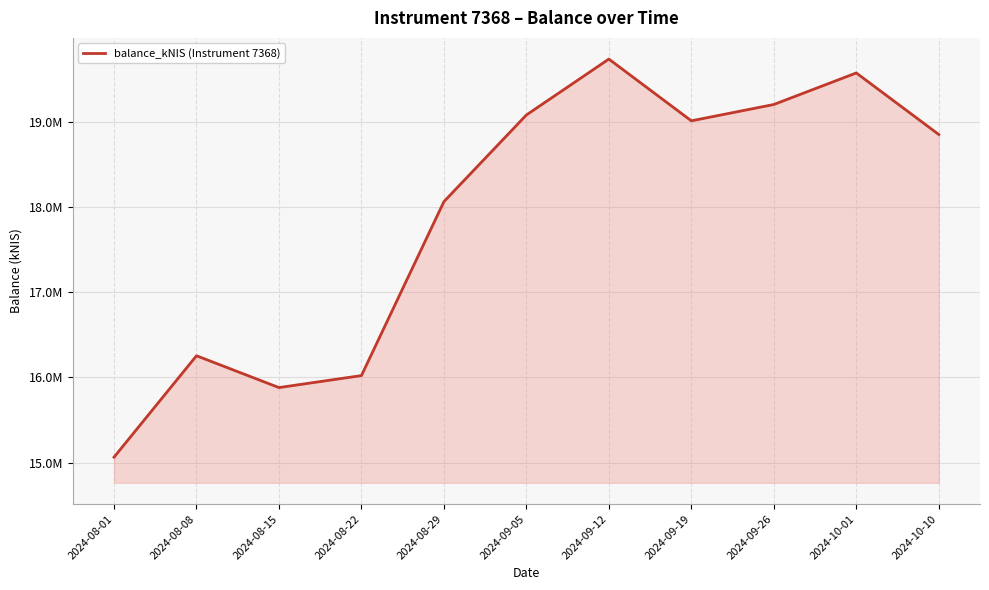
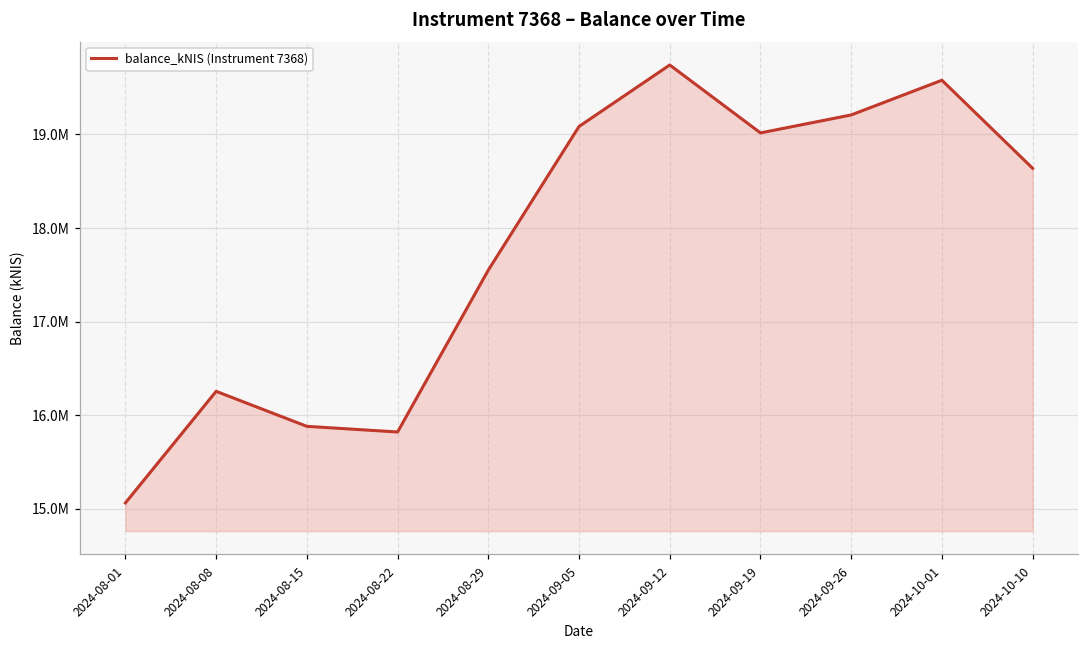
2024-08-22: 16000000 -> 15800000
2024-08-29: 18100000 -> 17500000
2024-10-10: 18900000 -> 18600000
